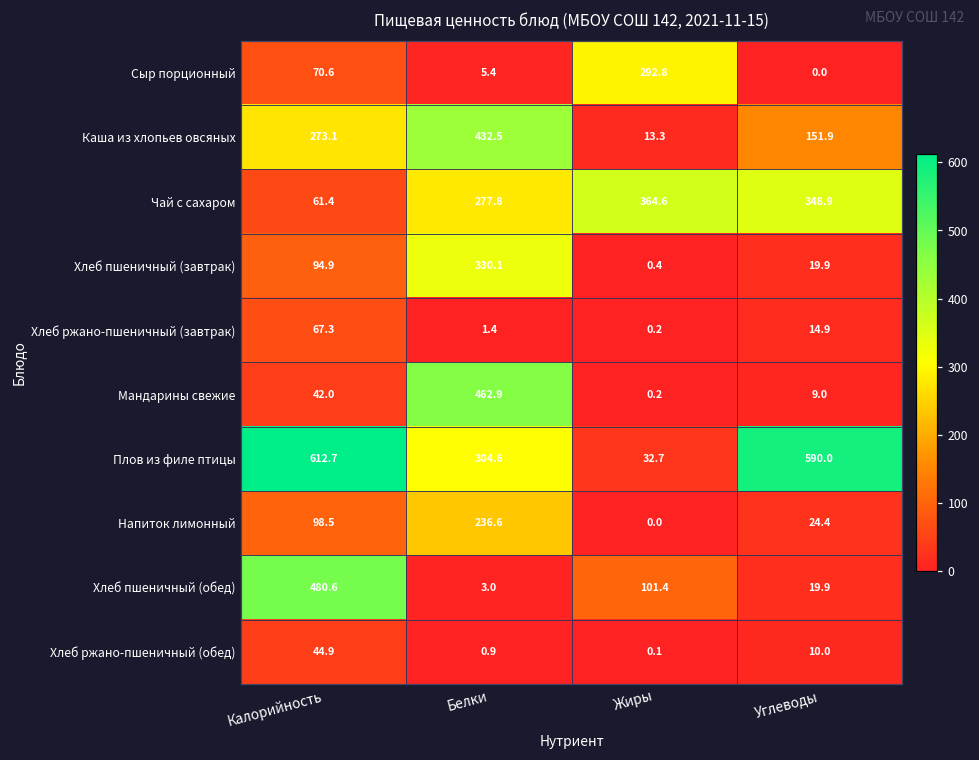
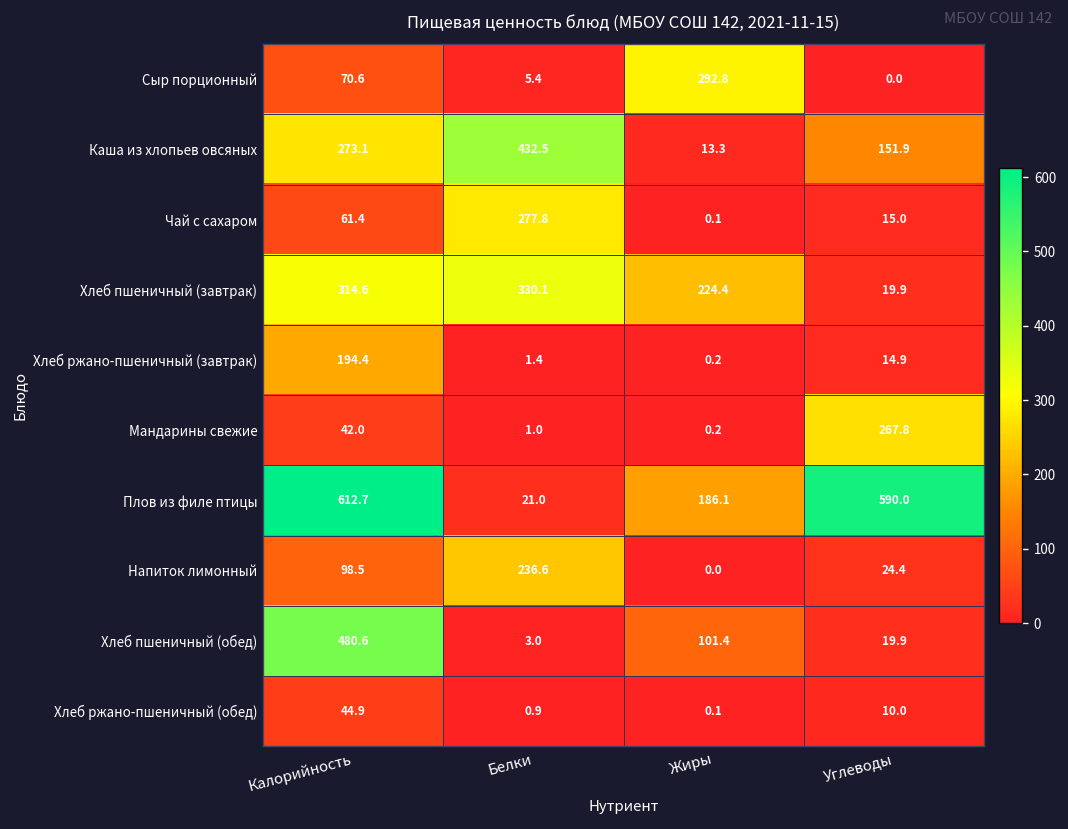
Чай с сахаром, Жиры: 364.6 -> 0.1
Чай с сахаром, Углеводы: 348.9 -> 15.0
Хлеб пшеничный (завтрак), Калорийность: 94.9 -> 314.6
Хлеб пшеничный (завтрак), Жиры: 0.4 -> 224.4
Хлеб ржано-пшеничный (завтрак), Калорийность: 67.3 -> 194.4
Мандарины свежие, Белки: 462.9 -> 1.0
Мандарины свежие, Углеводы: 9.0 -> 267.8
Плов из филе птицы, Белки: 304.6 -> 21.0
Плов из филе птицы, Жиры: 32.7 -> 186.1
